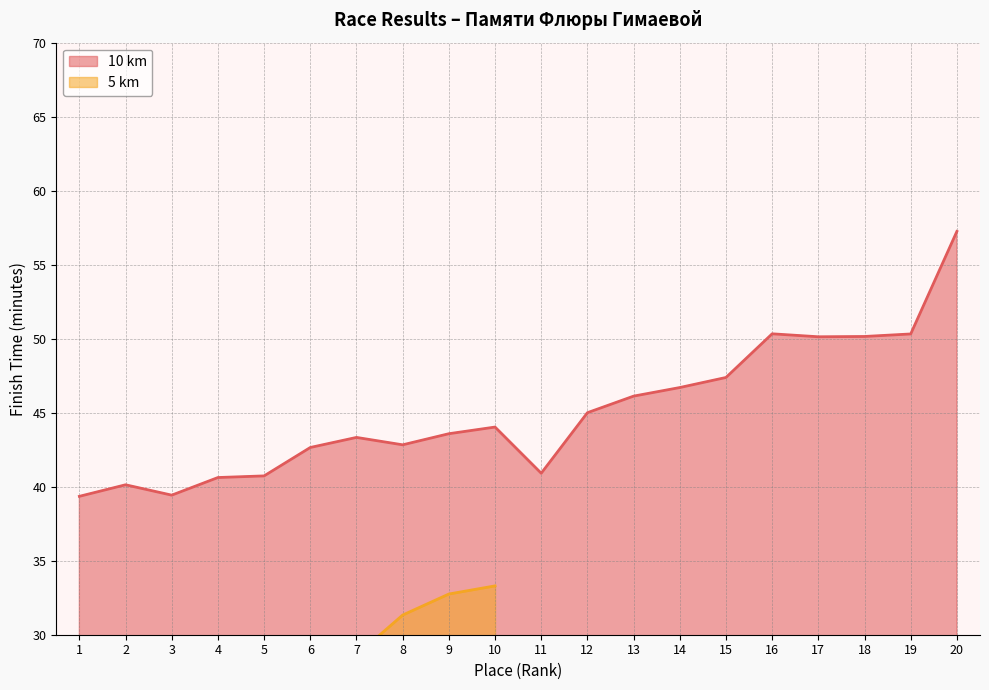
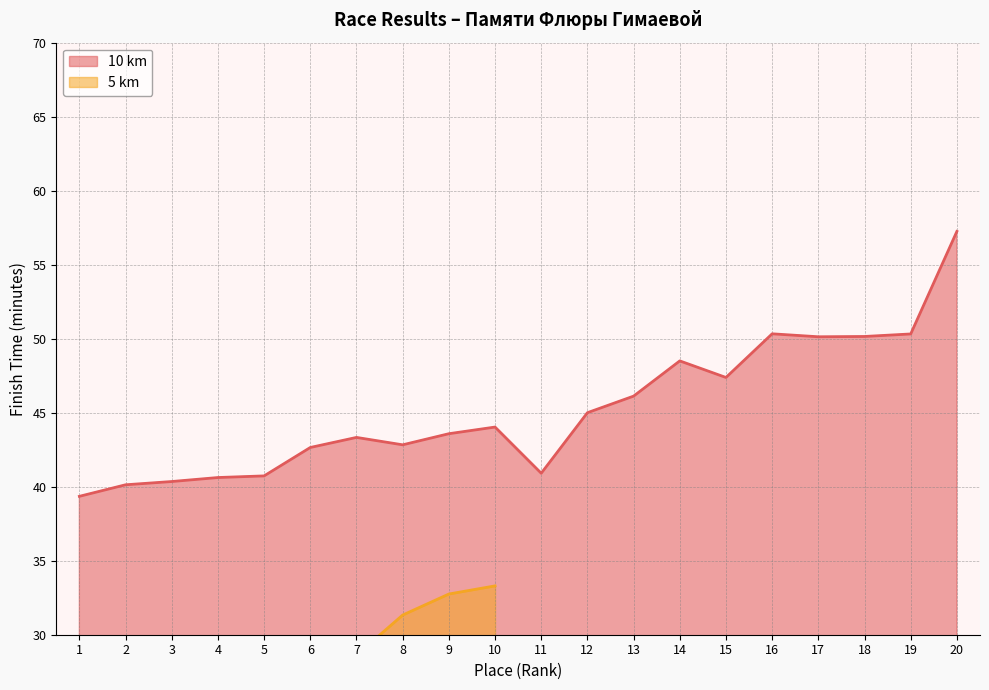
10 km, 3: 39.4 -> 40.4
10 km, 14: 46.7 -> 48.5
